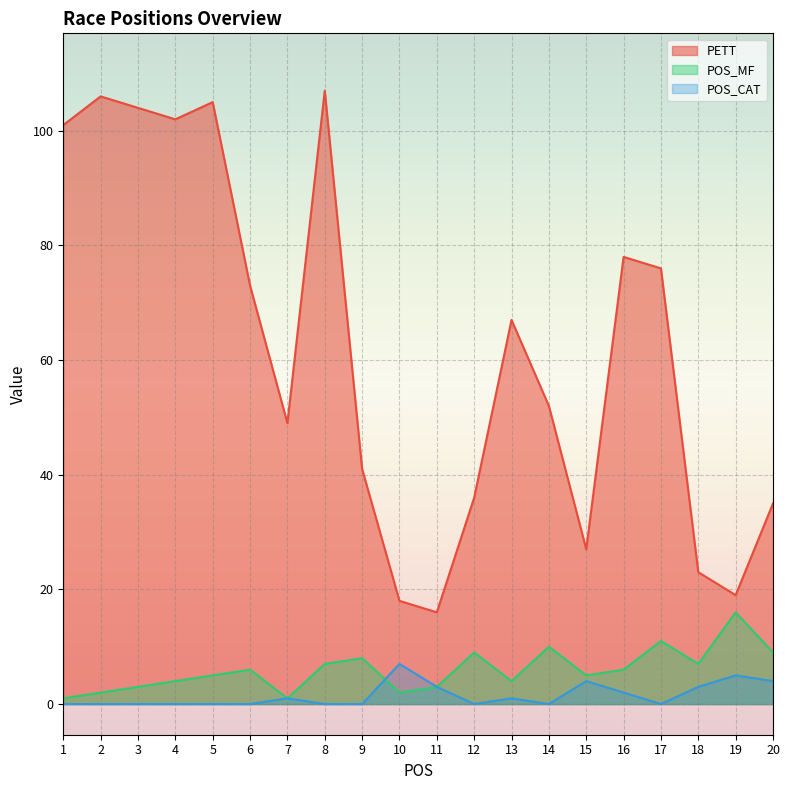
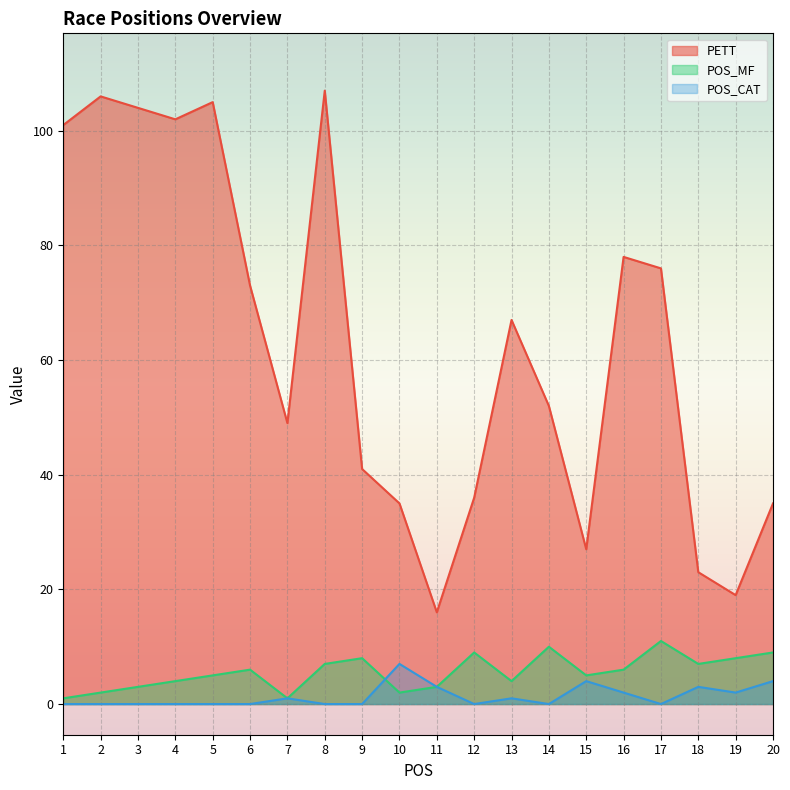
PETT, 10: 18 -> 35
POS_MF, 19: 16 -> 8
POS_CAT, 19: 5 -> 2
